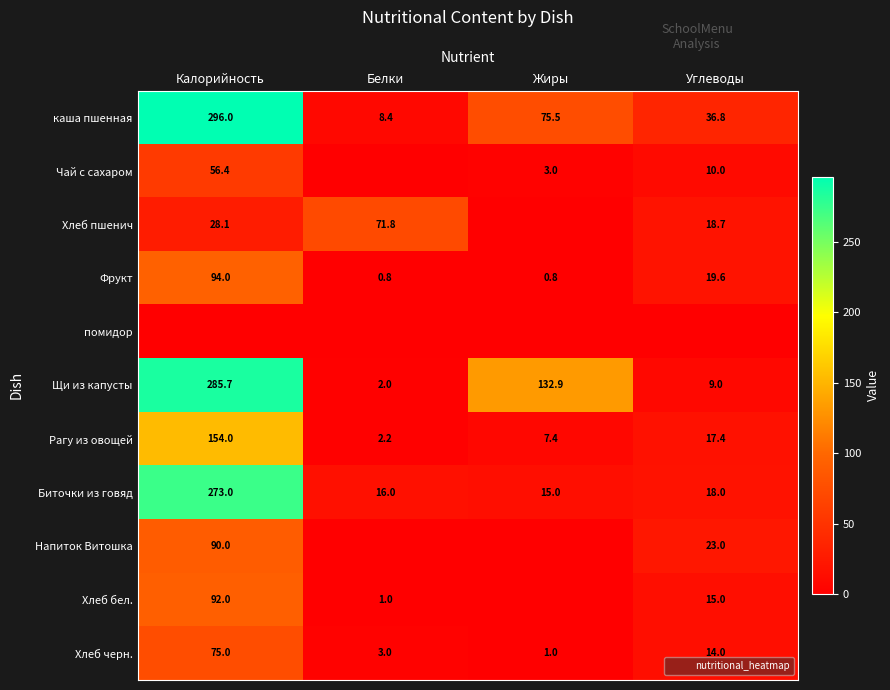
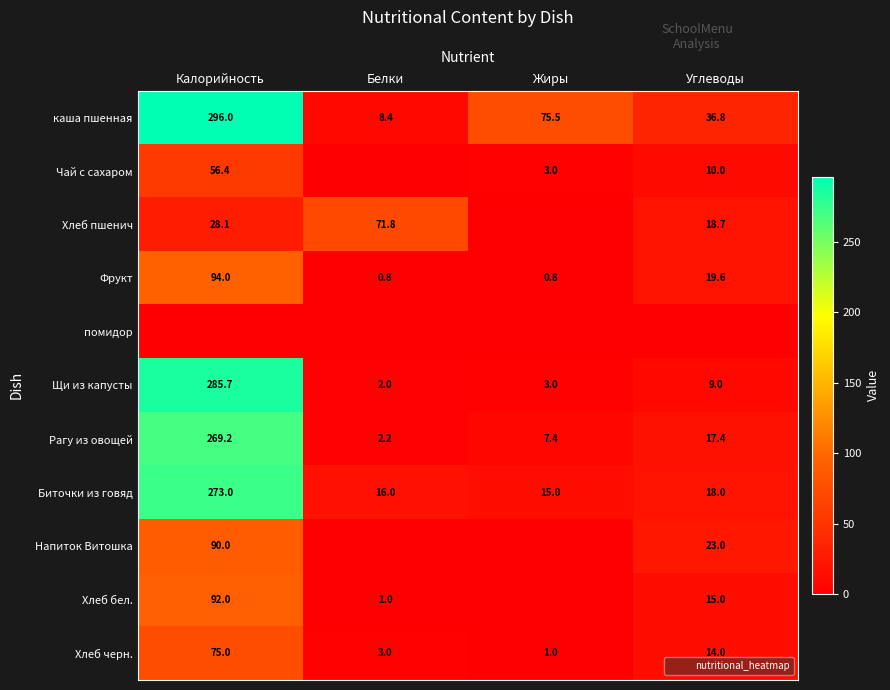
Щи из капусты, Жиры: 132.9 -> 3.0
Рагу из овощей, Калорийность: 154.0 -> 269.2
